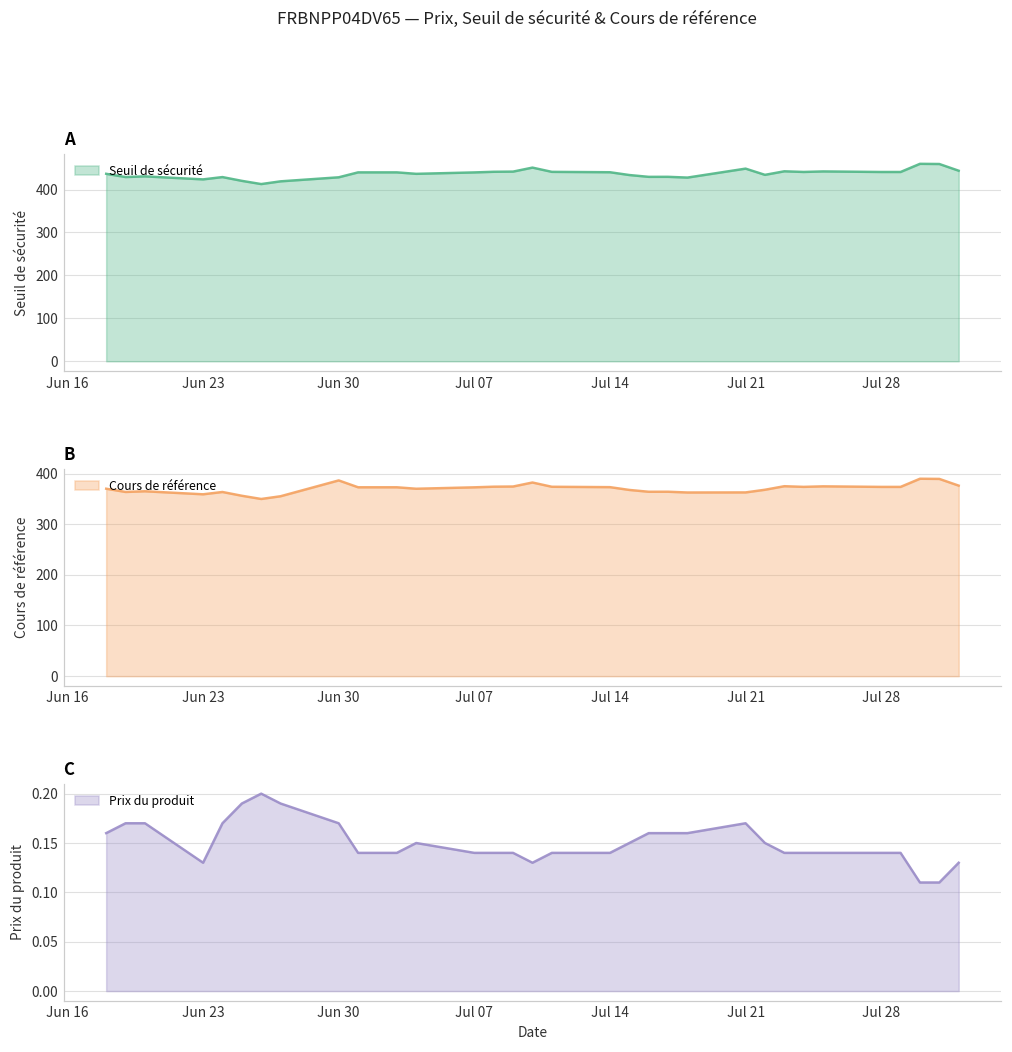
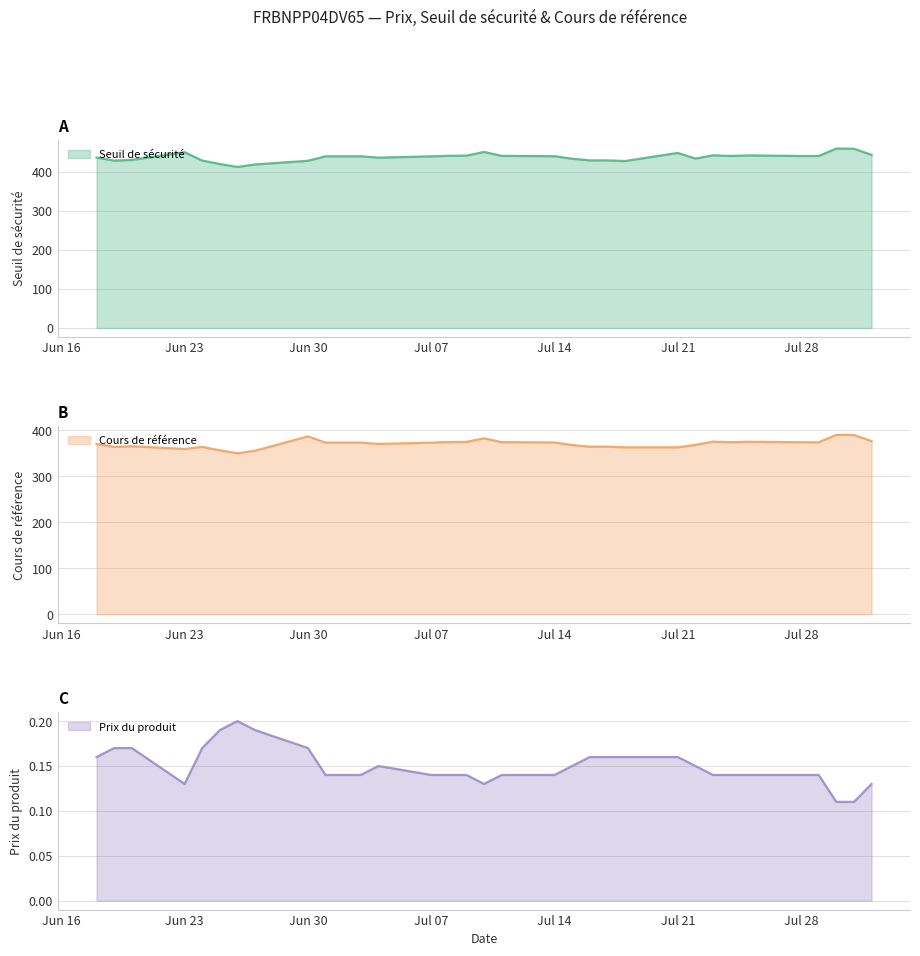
A, Jun 23: 420 -> 450
C, Jul 21: 0.17 -> 0.16
